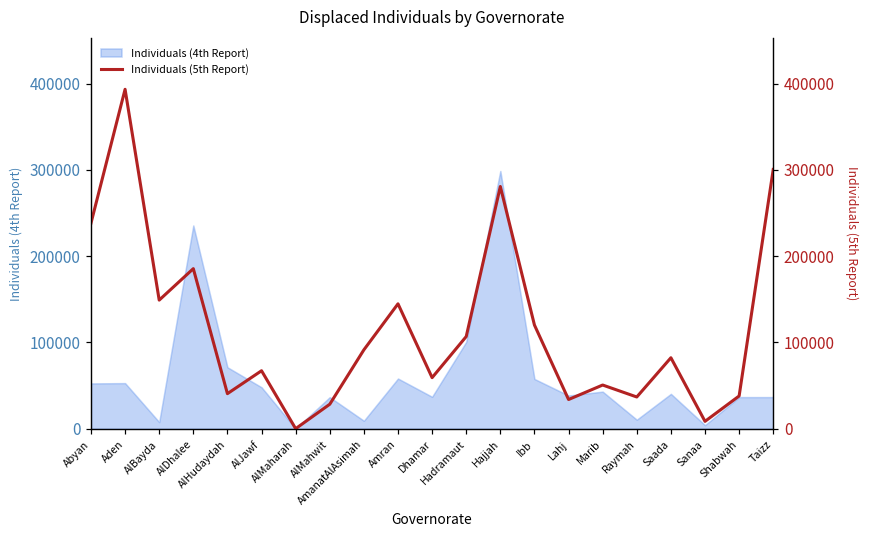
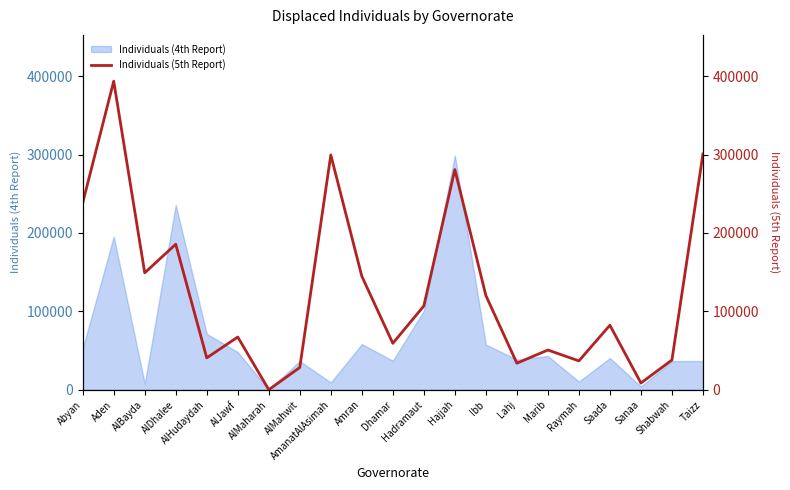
Individuals (4th Report), Aden: 50000 -> 200000
Individuals (5th Report), AmanatAlAsimah: 90000 -> 300000
